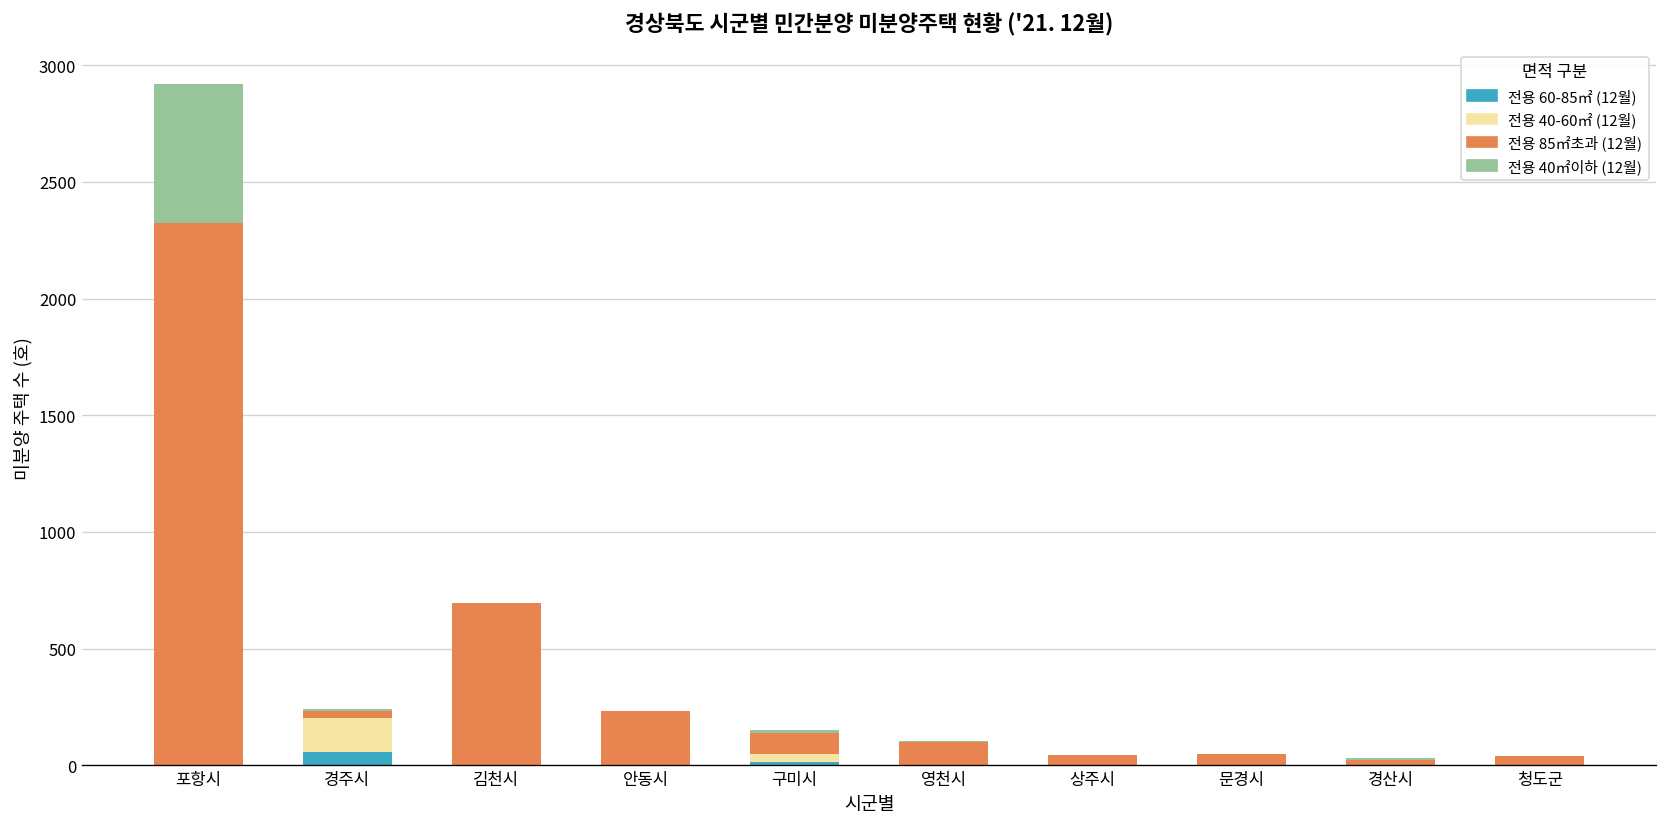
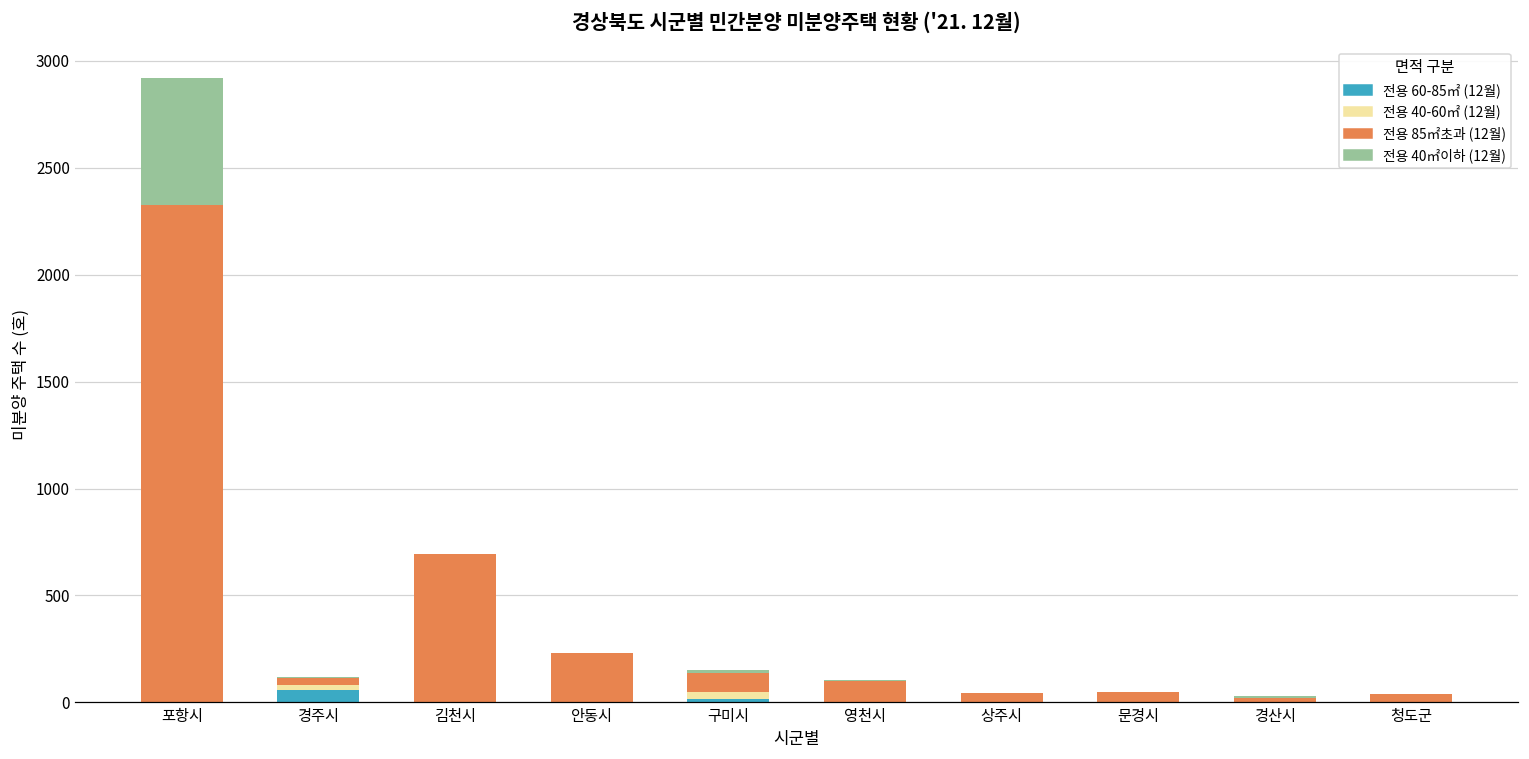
전용 40-60㎡ (12월), 경주시: 150 -> 20
